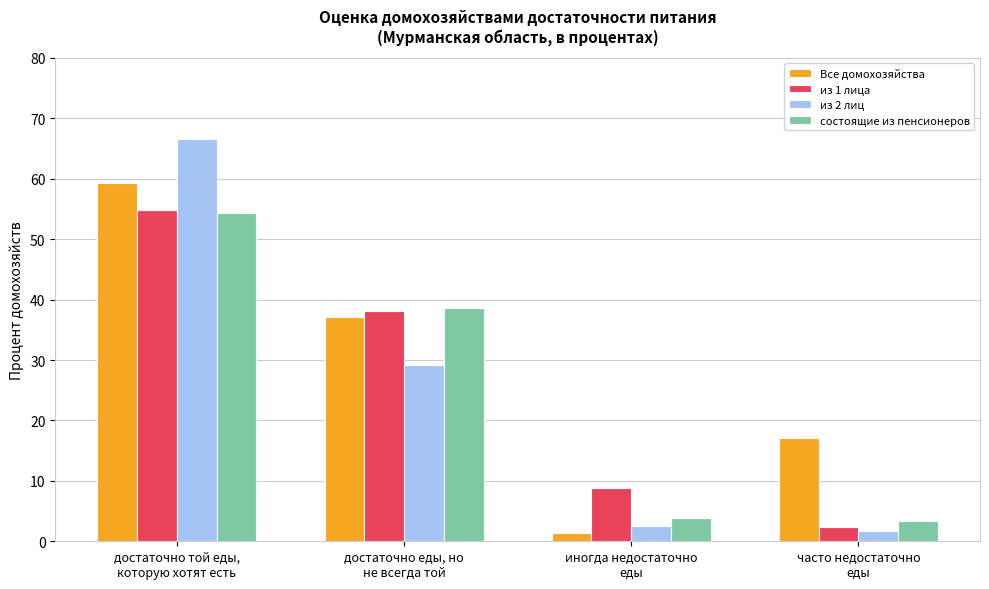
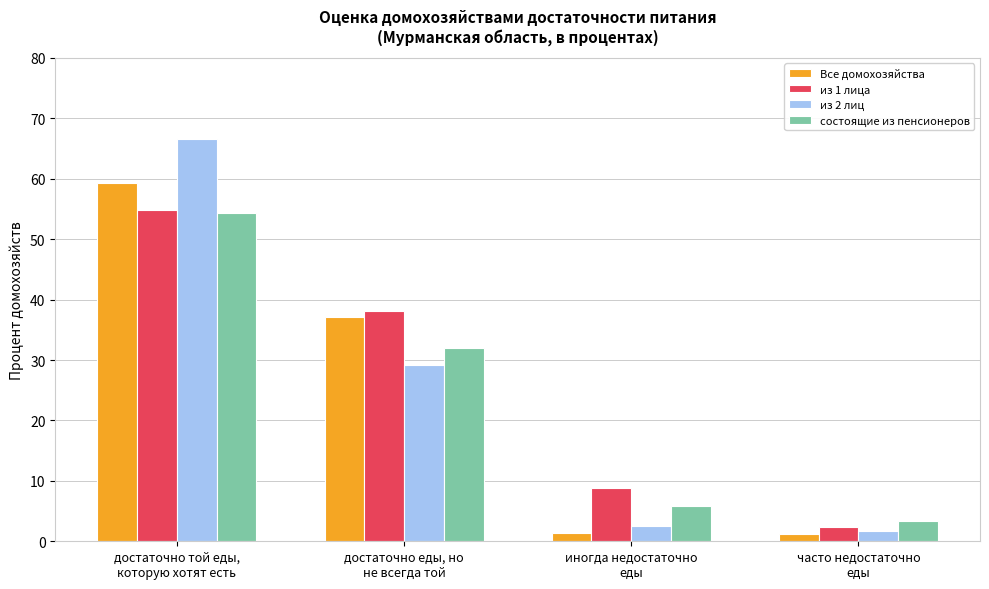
состоящие из пенсионеров, достаточно еды, но не всегда той: 39 -> 32
состоящие из пенсионеров, иногда недостаточно еды: 4 -> 6
Все домохозяйства, часто недостаточно еды: 17 -> 1
